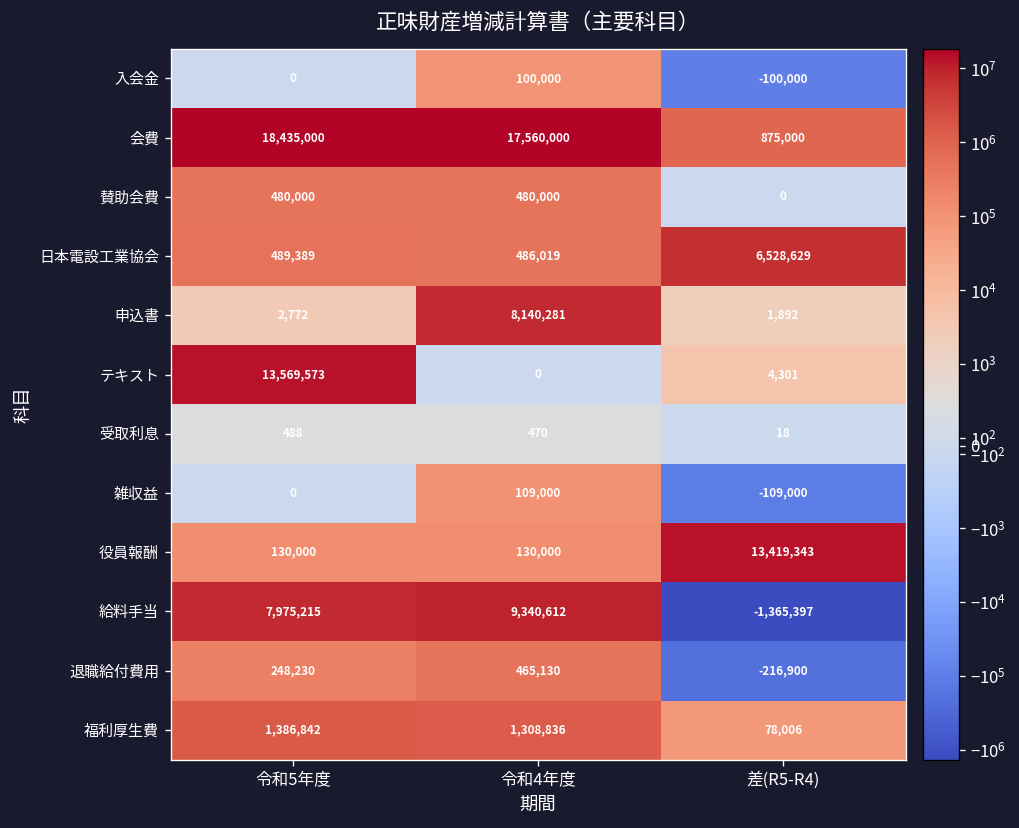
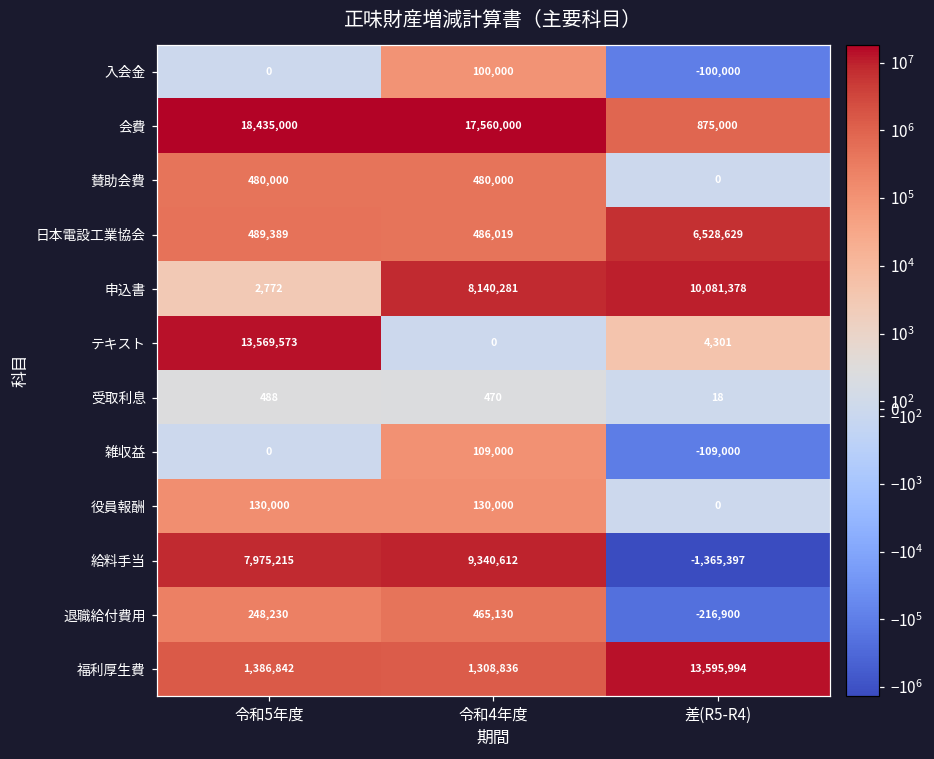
申込書, 差(R5-R4): 1,892 -> 10,081,378
役員報酬, 差(R5-R4): 13,419,343 -> 0
福利厚生費, 差(R5-R4): 78,006 -> 13,595,994
